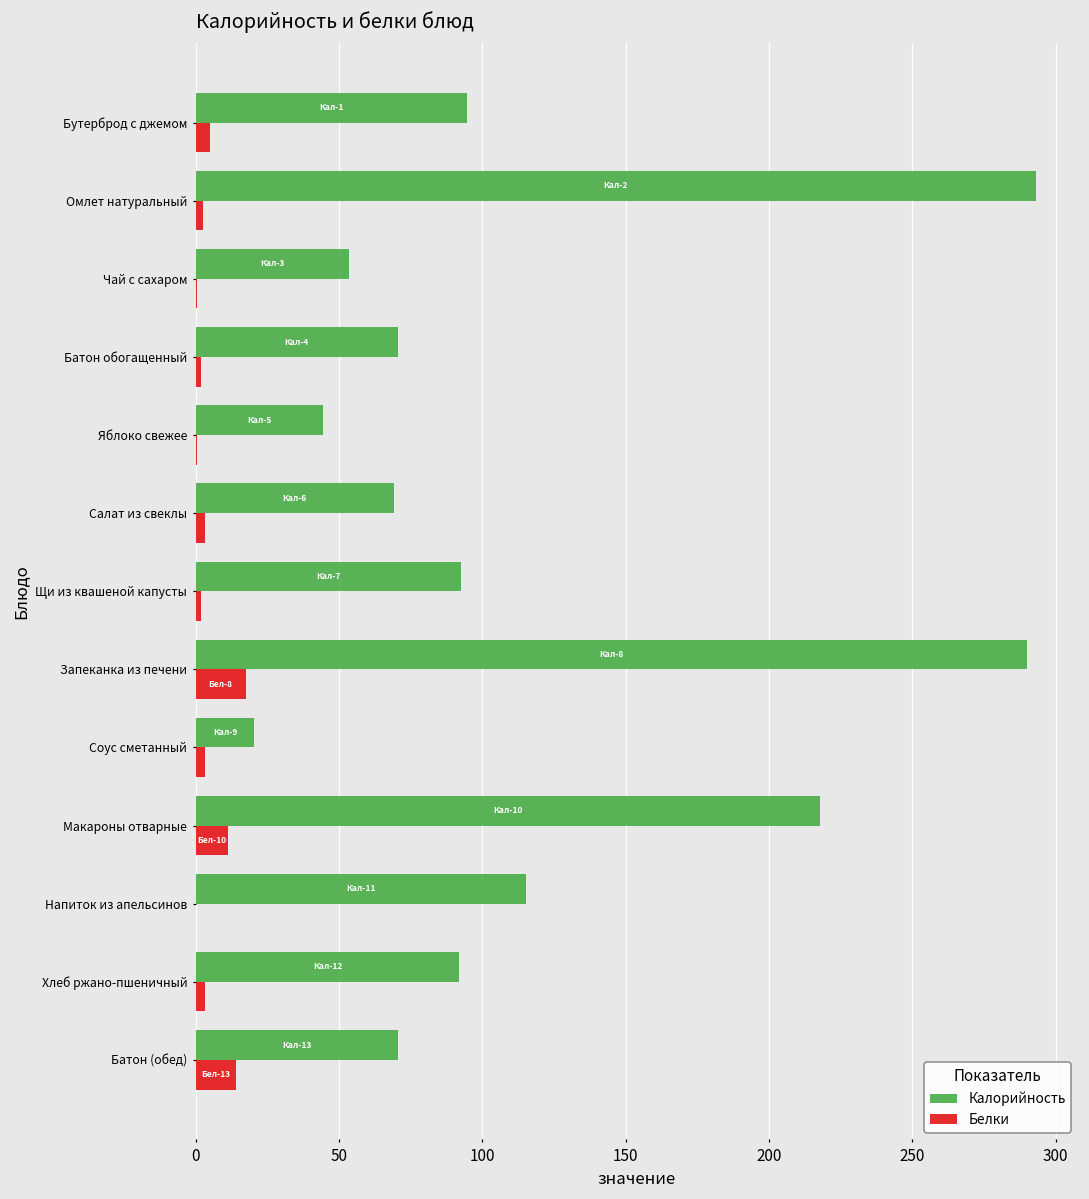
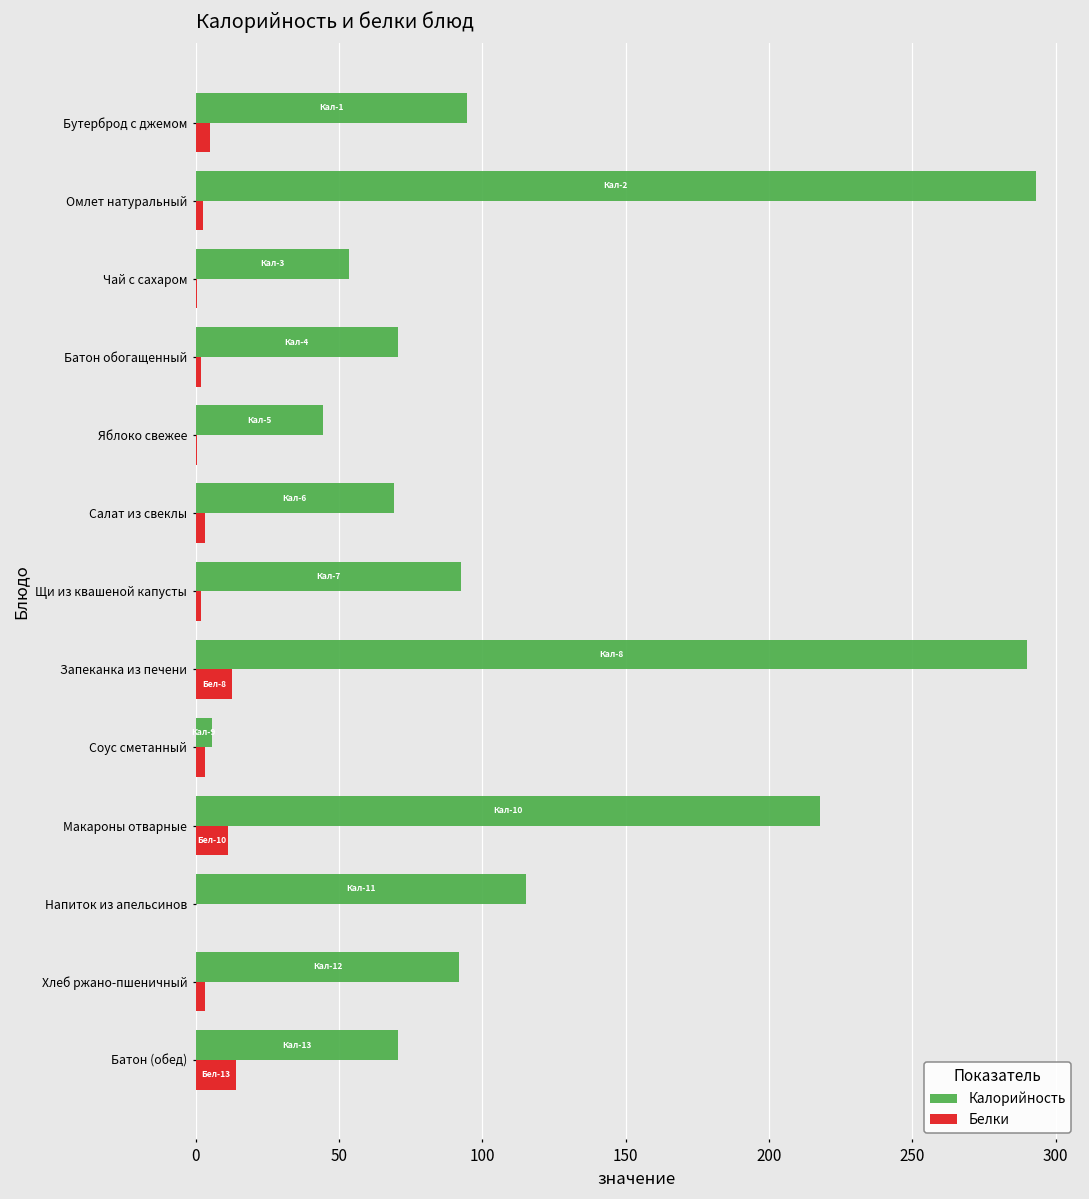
Белки, Запеканка из печени: 17 -> 13
Калорийность, Соус сметанный: 20 -> 6
